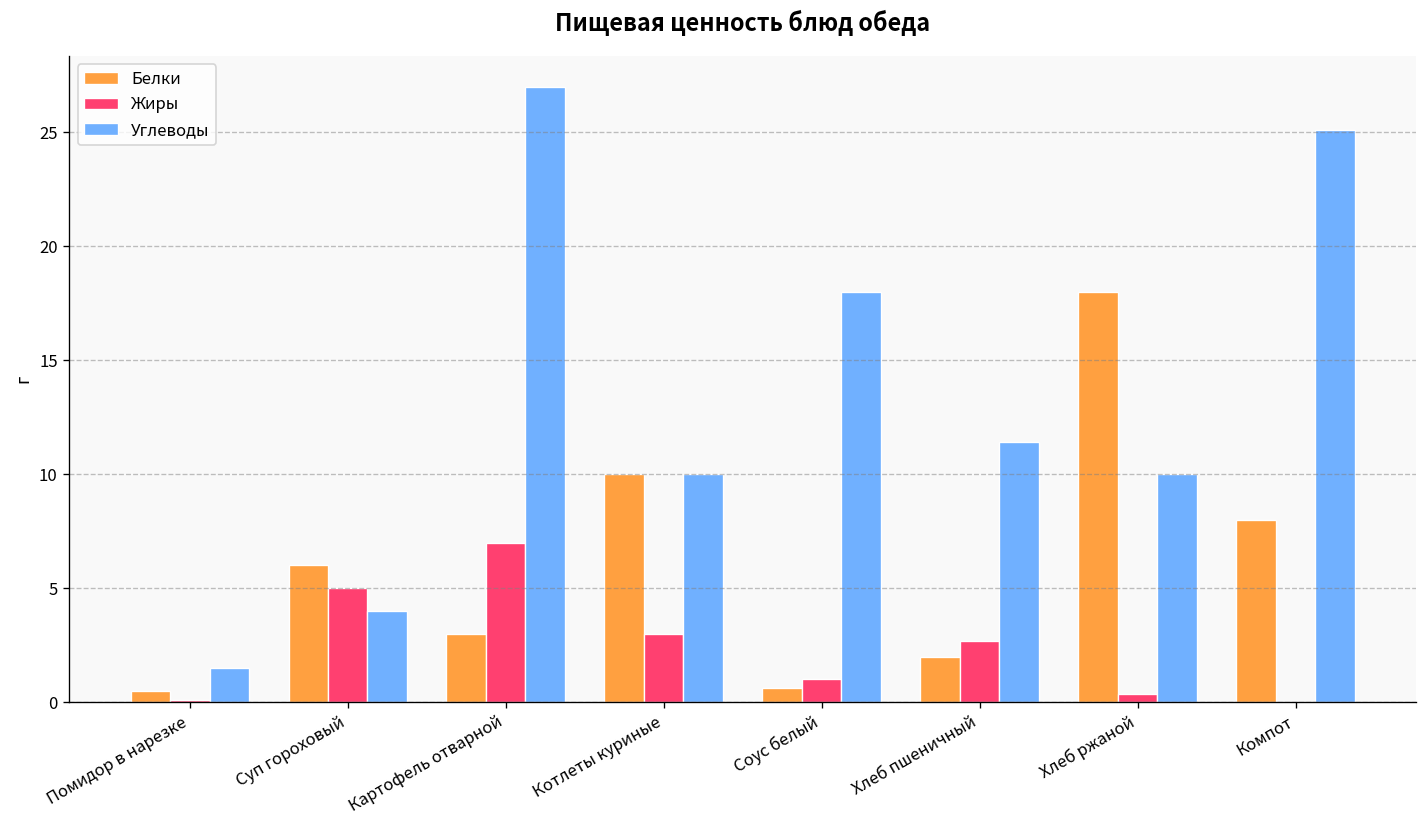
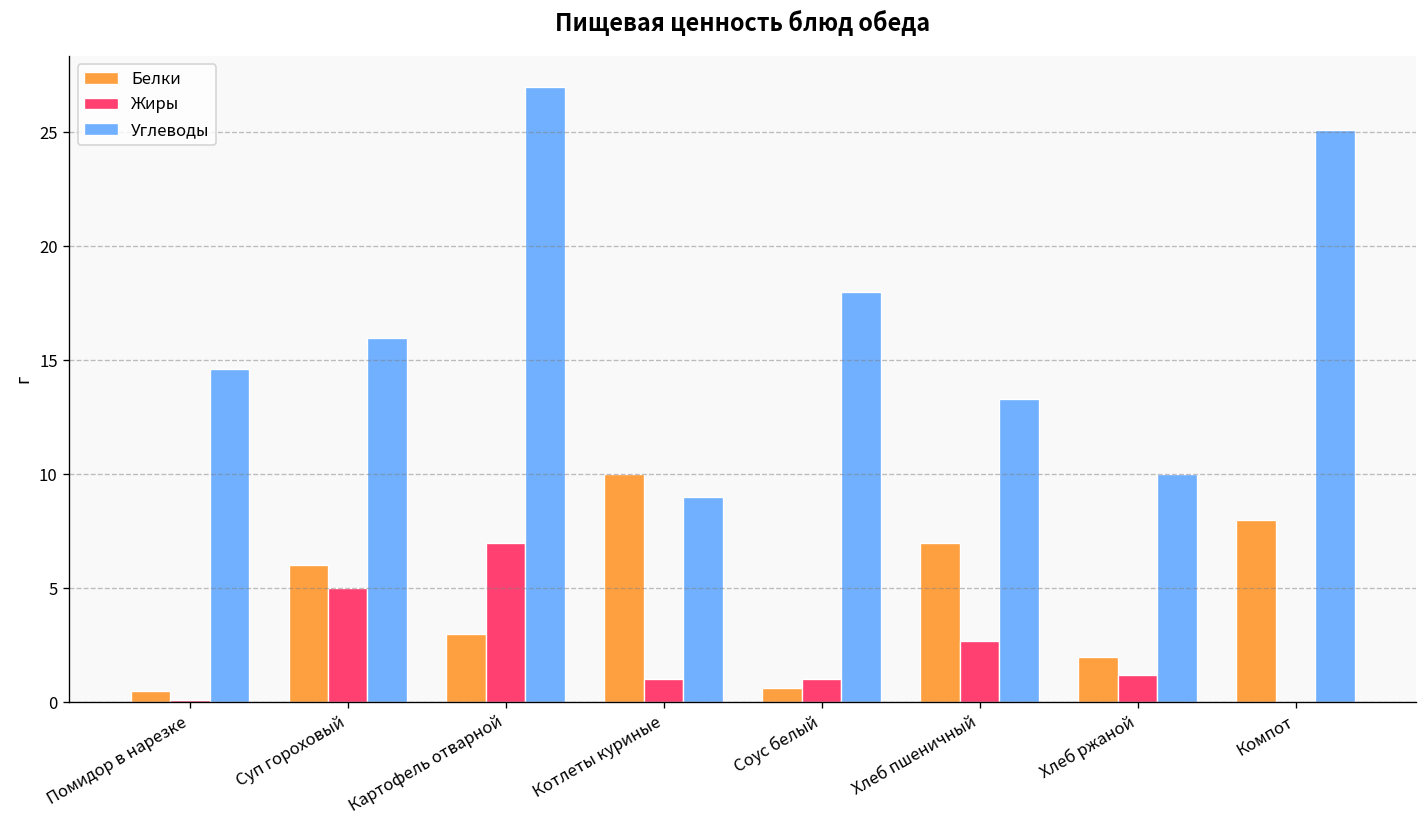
Углеводы, Помидор в нарезке: 1.5 -> 14.6
Углеводы, Суп гороховый: 4 -> 16
Жиры, Котлеты куриные: 3 -> 1
Углеводы, Котлеты куриные: 10 -> 9
Белки, Хлеб пшеничный: 2 -> 7
Углеводы, Хлеб пшеничный: 11.4 -> 13.3
Белки, Хлеб ржаной: 18 -> 2
Жиры, Хлеб ржаной: 0.4 -> 1.2
